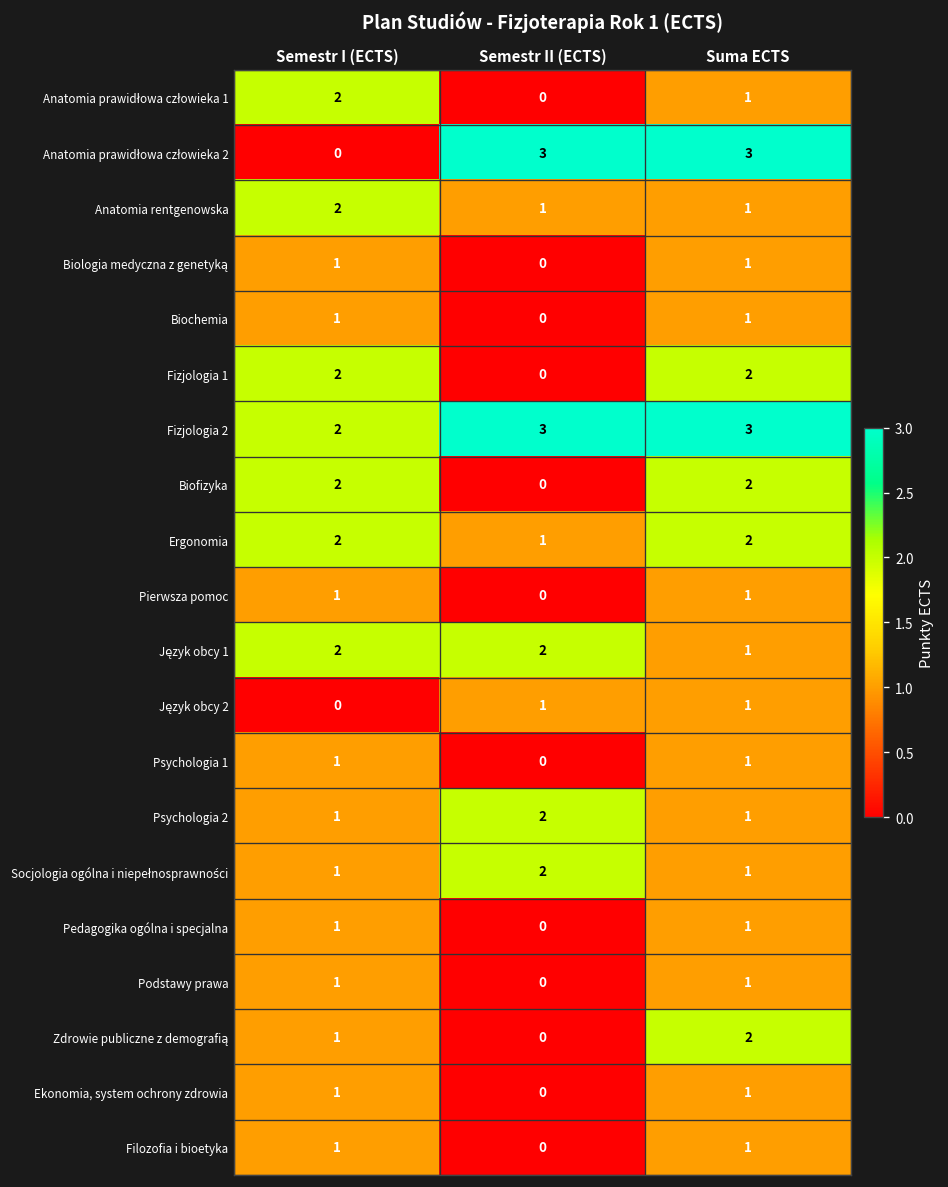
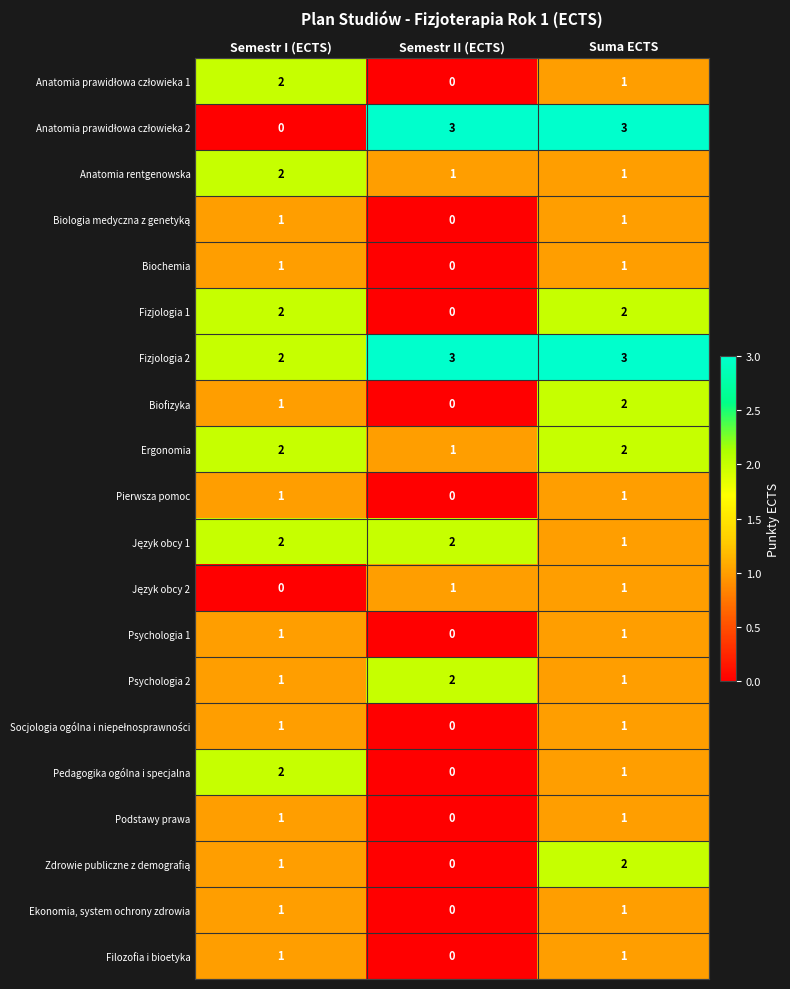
Biofizyka, Semestr I (ECTS): 2 -> 1
Socjologia ogólna i niepełnosprawności, Semestr II (ECTS): 2 -> 0
Pedagogika ogólna i specjalna, Semestr I (ECTS): 1 -> 2
